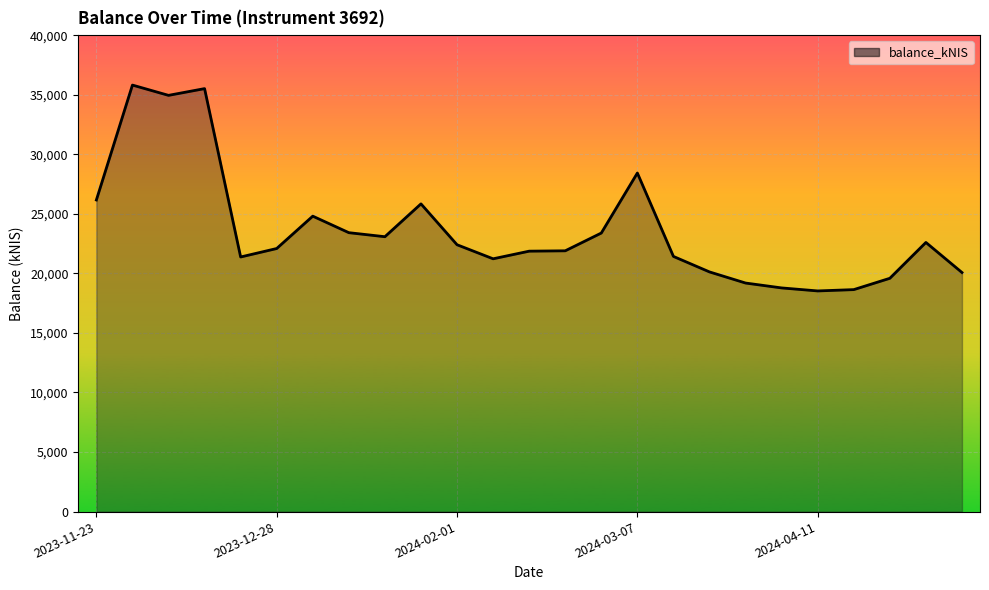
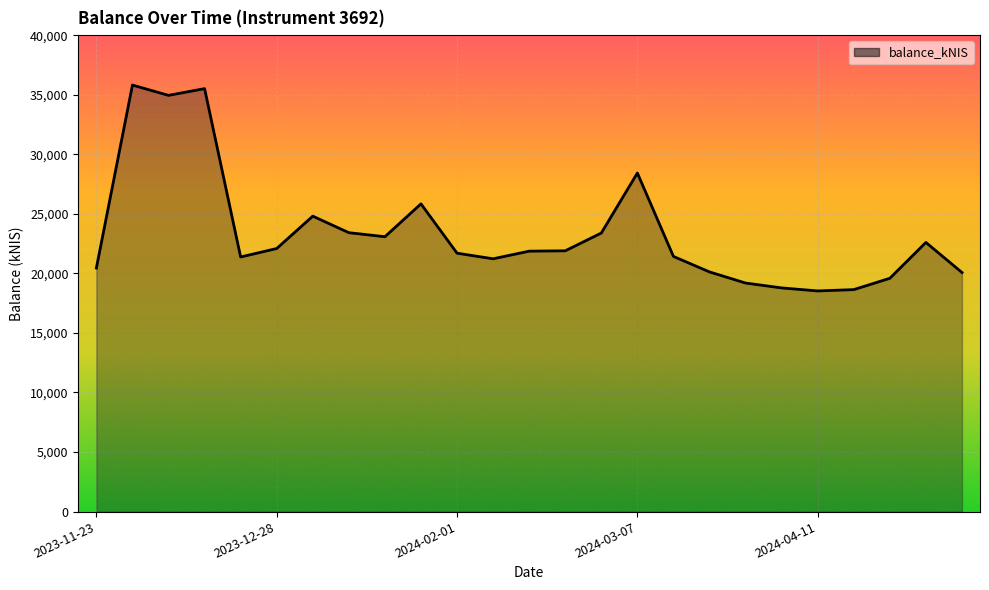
2023-11-23: 26,200 -> 20,400
2024-02-01: 22,400 -> 21,700
